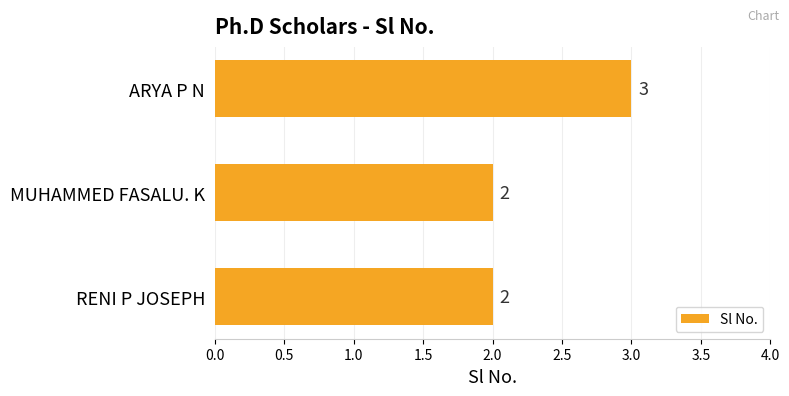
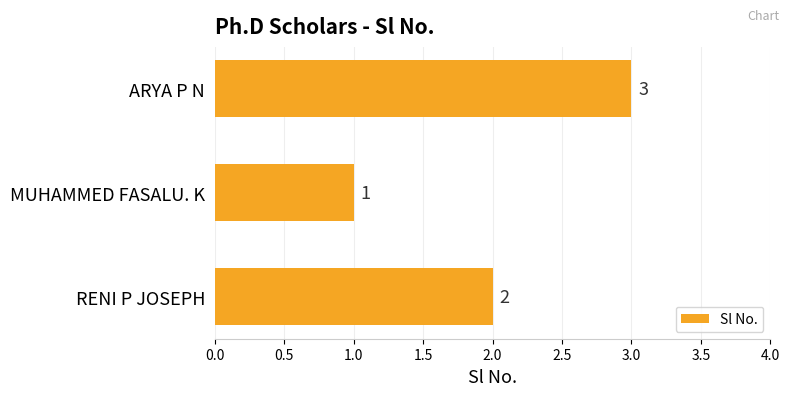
MUHAMMED FASALU. K: 2 -> 1
